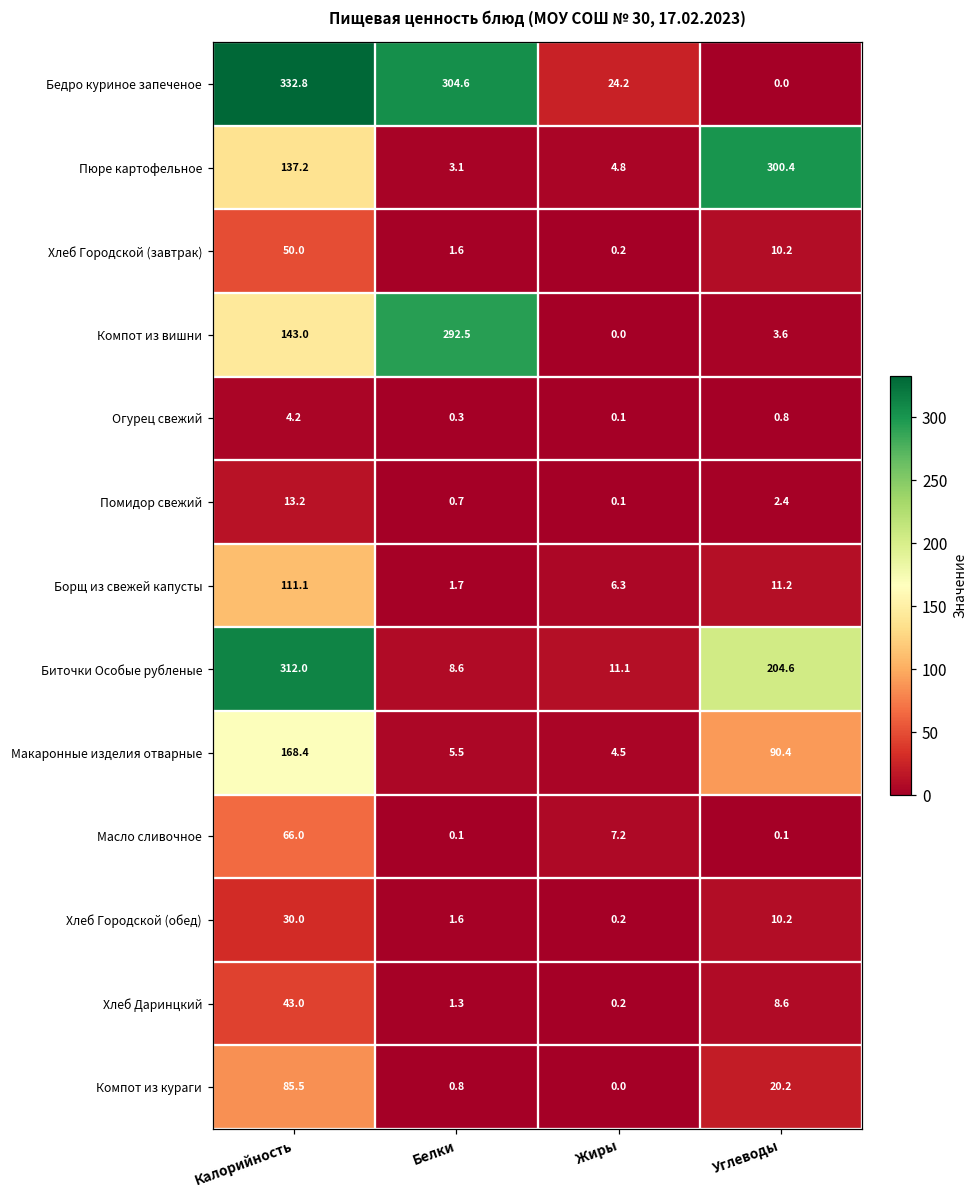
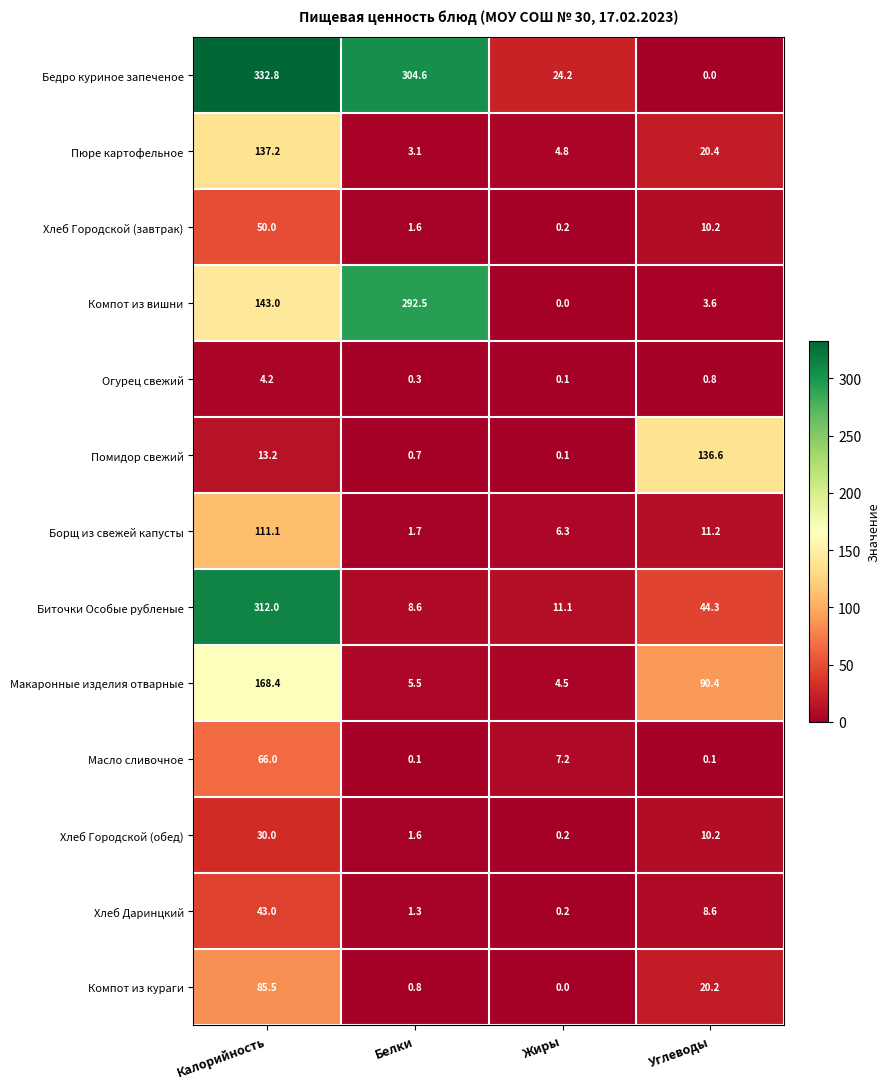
Пюре картофельное, Углеводы: 300.4 -> 20.4
Помидор свежий, Углеводы: 2.4 -> 136.6
Биточки Особые рубленые, Углеводы: 204.6 -> 44.3
